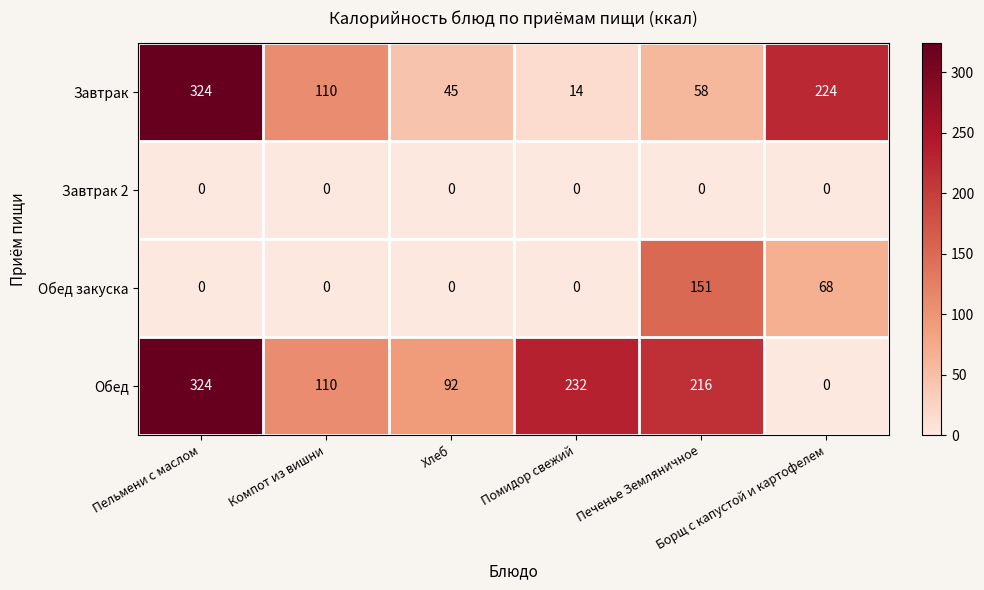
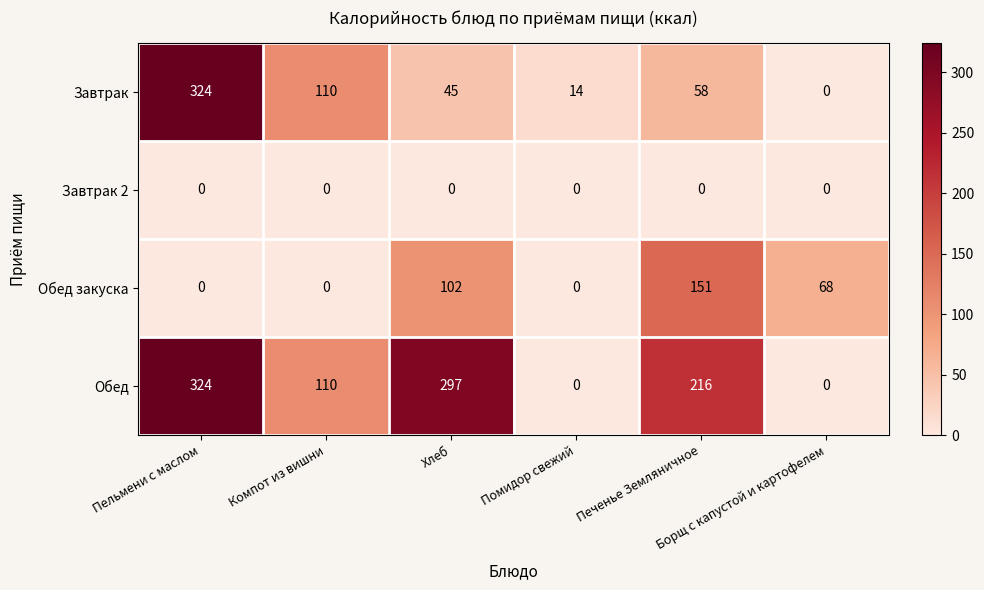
Завтрак, Борщ с капустой и картофелем: 224 -> 0
Обед закуска, Хлеб: 0 -> 102
Обед, Хлеб: 92 -> 297
Обед, Помидор свежий: 232 -> 0
